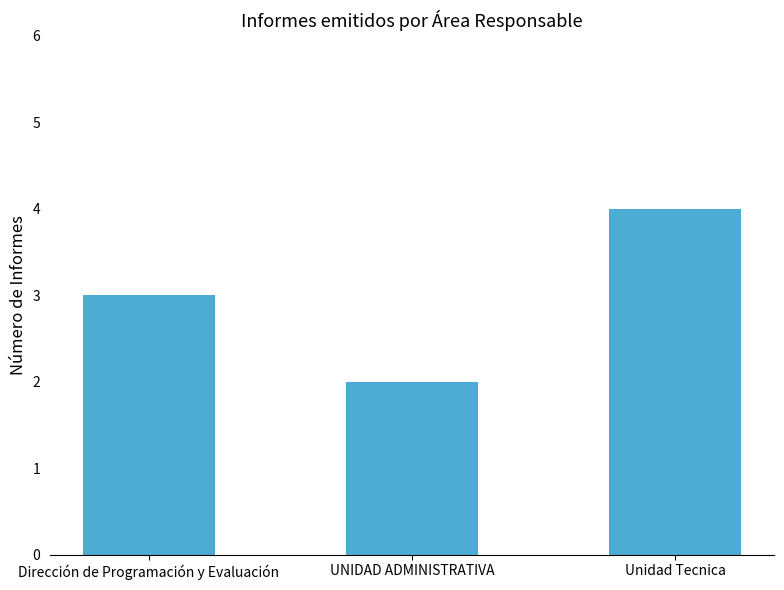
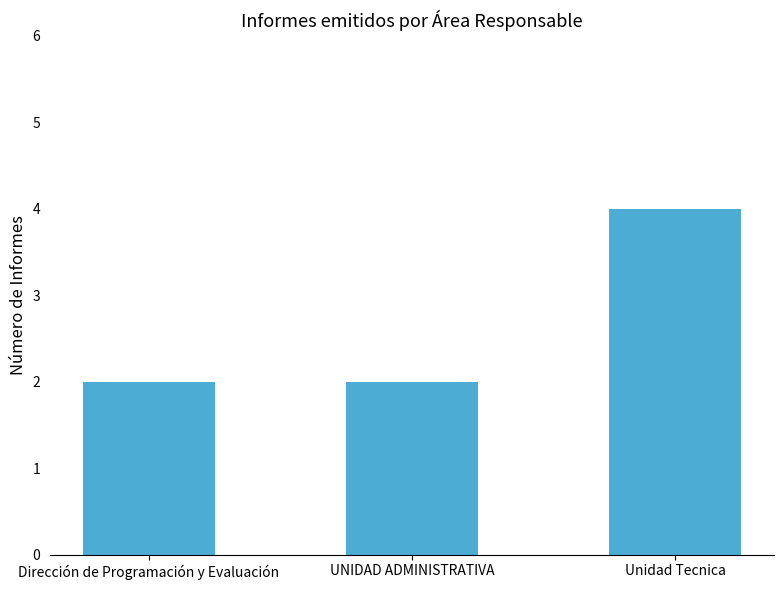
Dirección de Programación y Evaluación: 3 -> 2
